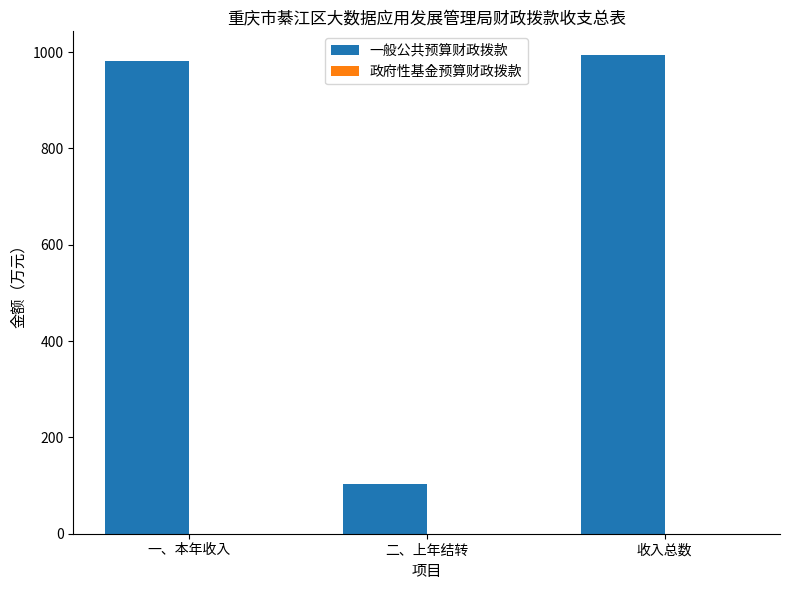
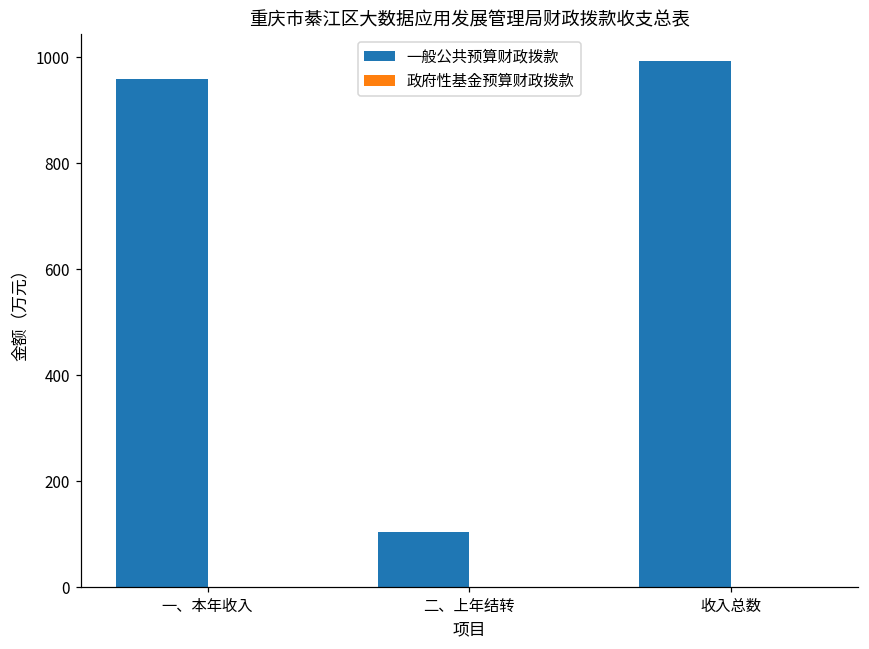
一般公共预算财政拨款, 一、本年收入: 980 -> 960
